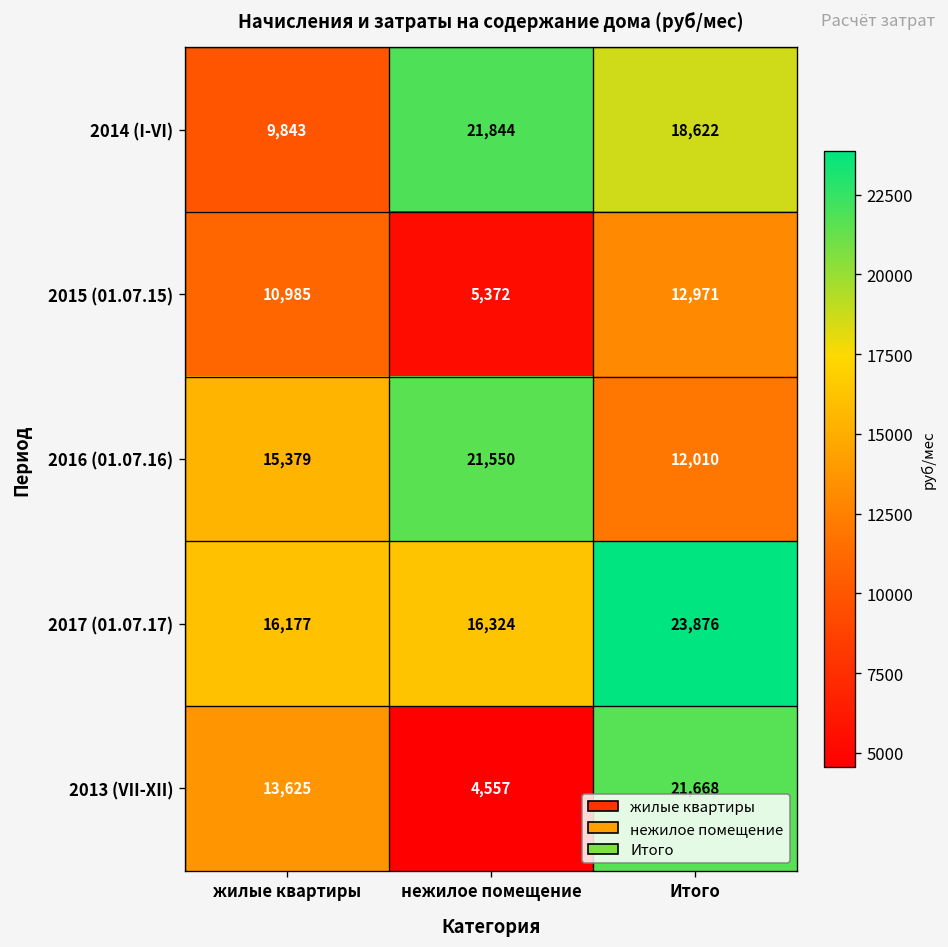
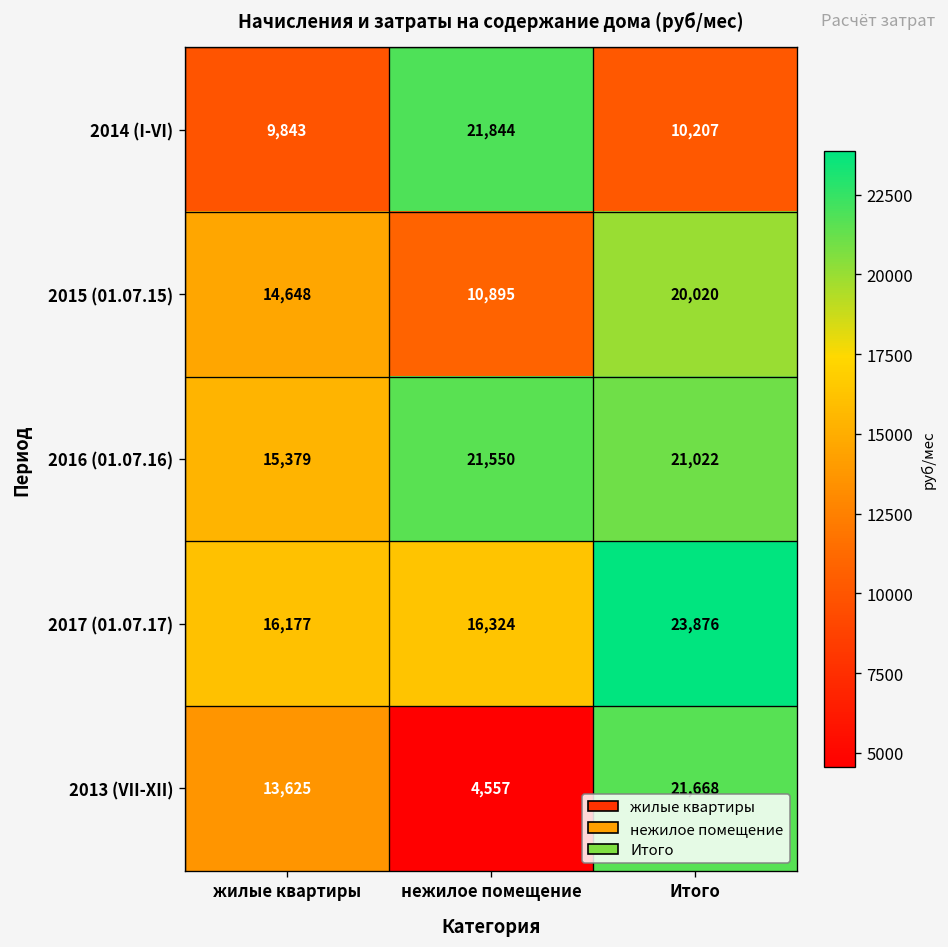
2014 (I-VI), Итого: 18,622 -> 10,207
2015 (01.07.15), жилые квартиры: 10,985 -> 14,648
2015 (01.07.15), нежилое помещение: 5,372 -> 10,895
2015 (01.07.15), Итого: 12,971 -> 20,020
2016 (01.07.16), Итого: 12,010 -> 21,022
